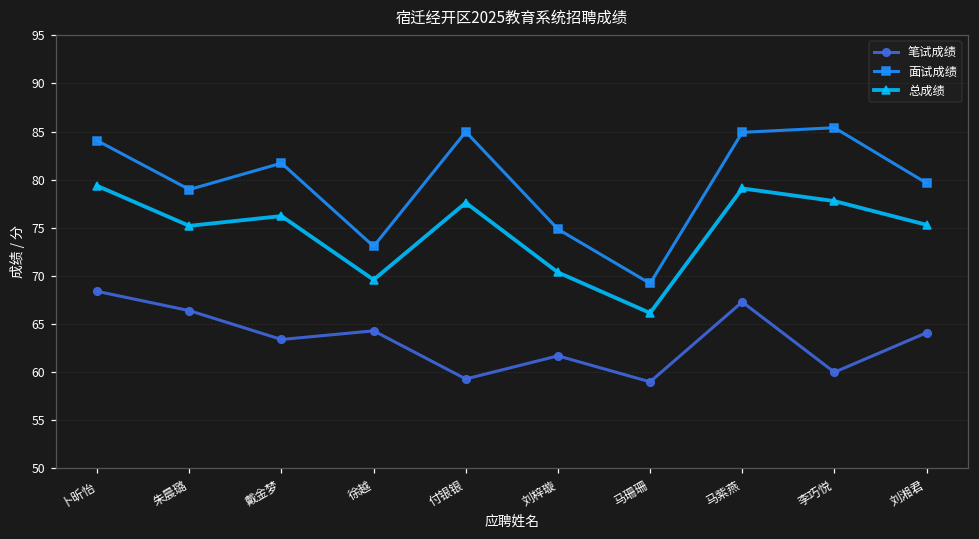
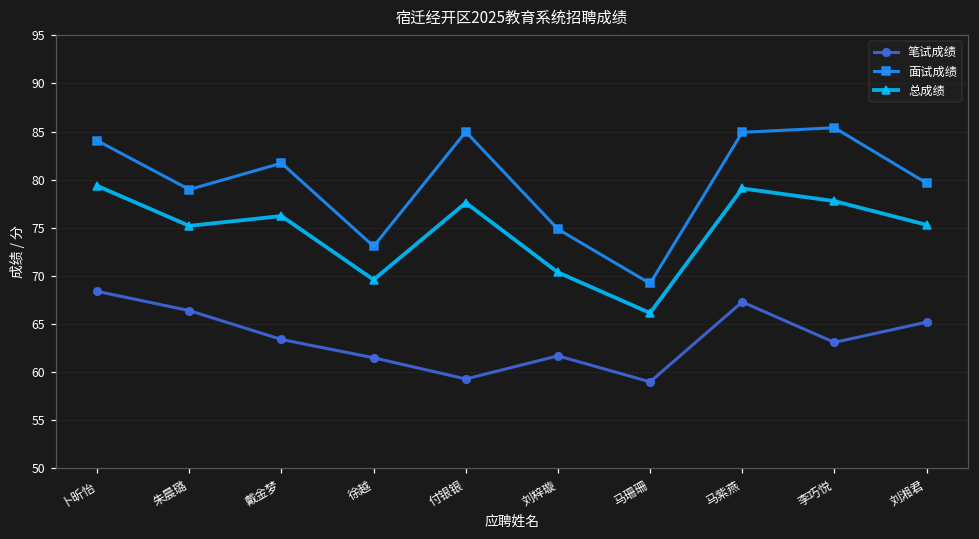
笔试成绩, 徐越: 64 -> 62
笔试成绩, 李巧悦: 60 -> 63
笔试成绩, 刘湘君: 64 -> 65
